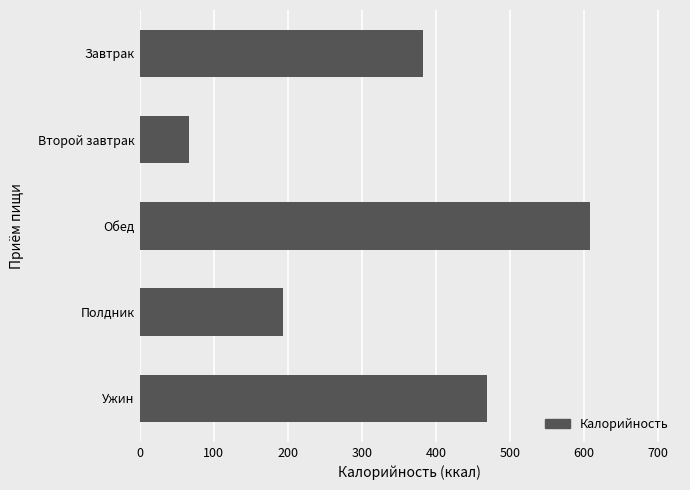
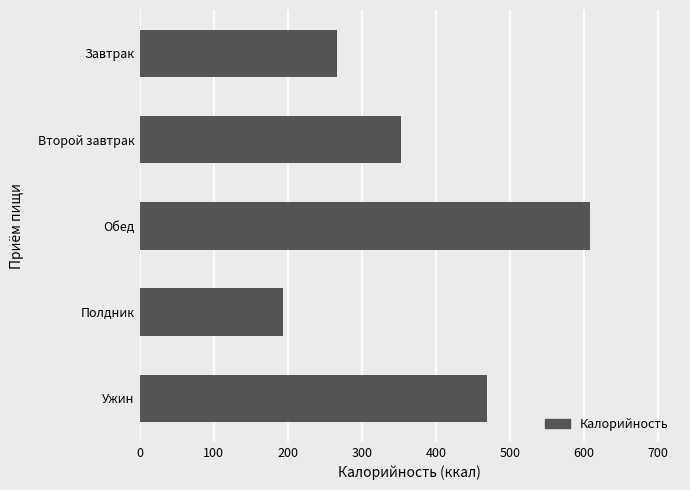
Завтрак: 380 -> 270
Второй завтрак: 70 -> 350
